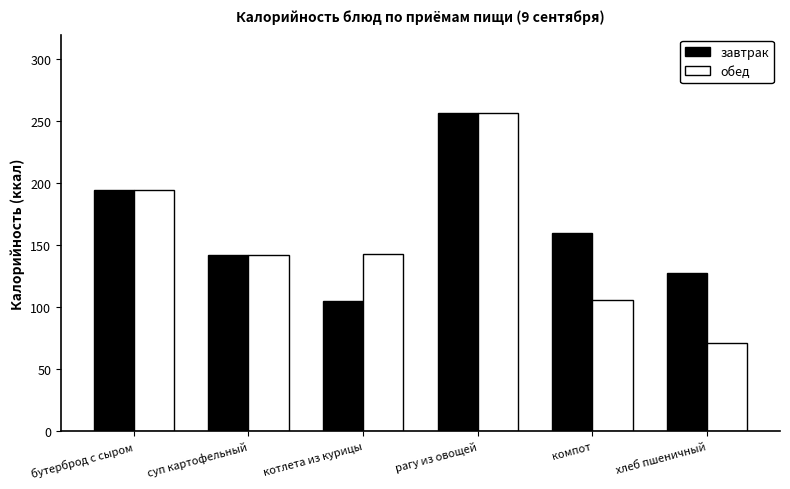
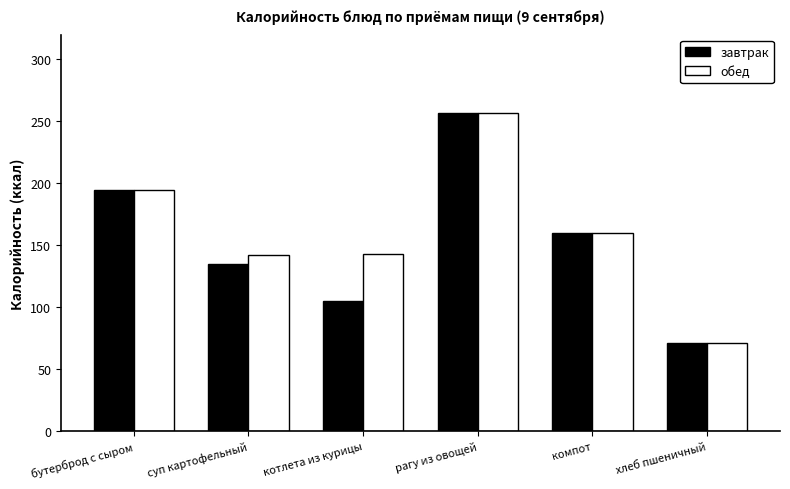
завтрак, суп картофельный: 142 -> 135
обед, компот: 106 -> 160
завтрак, хлеб пшеничный: 128 -> 71
